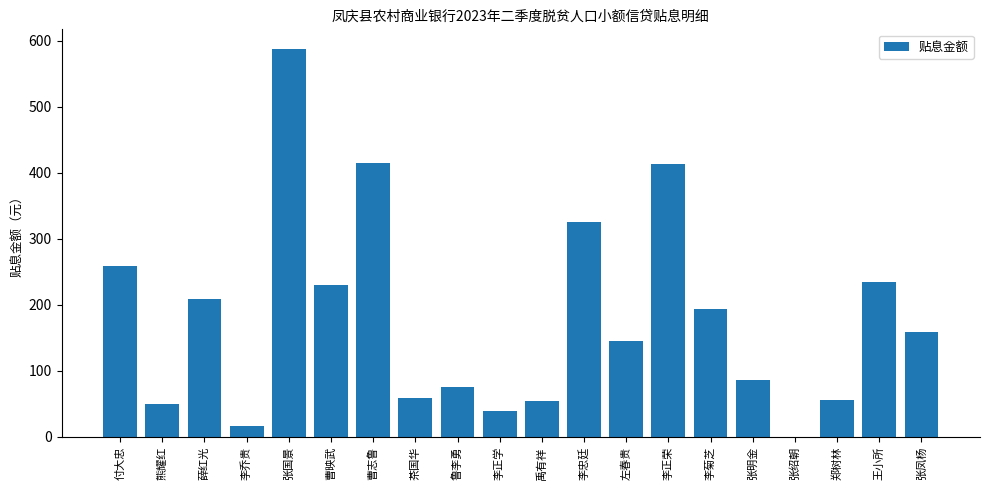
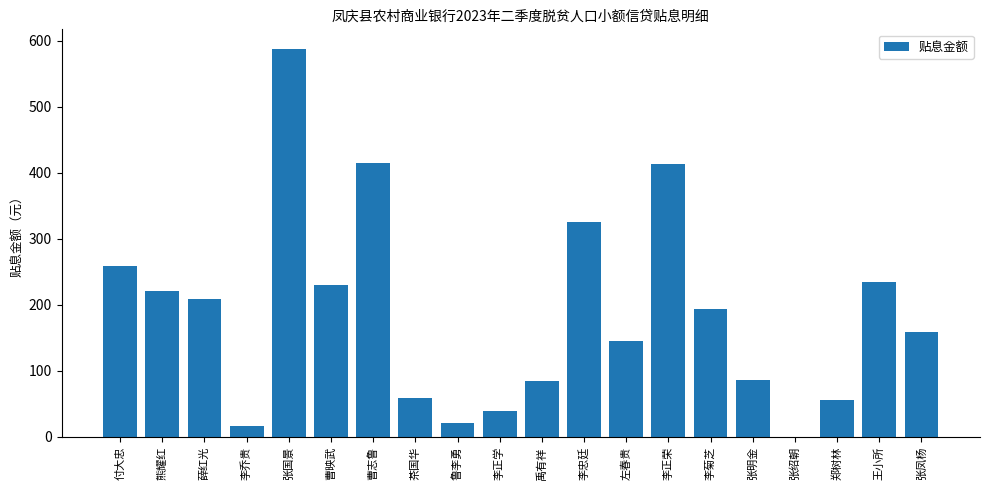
熊耀红: 50 -> 220
鲁李勇: 80 -> 20
禹有祥: 50 -> 80
